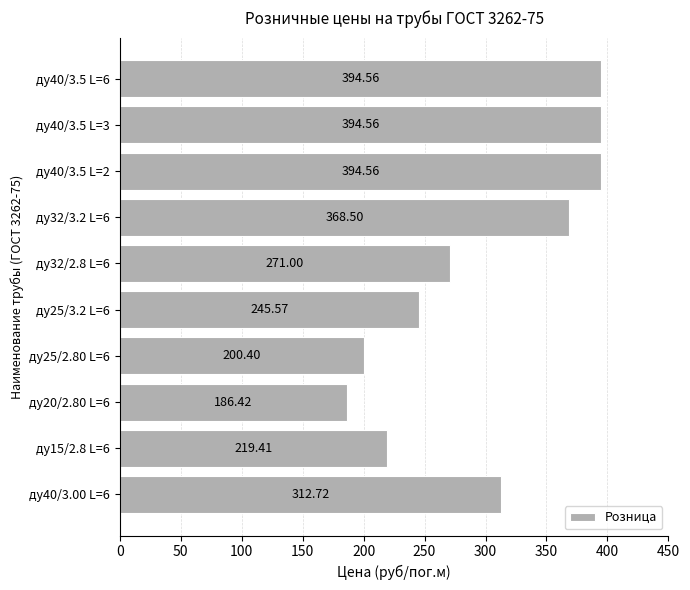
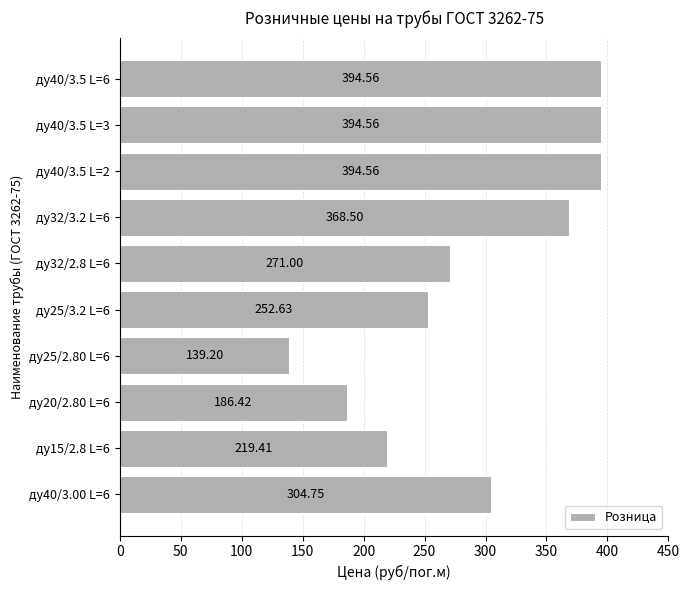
ду25/3.2 L=6: 245.57 -> 252.63
ду25/2.80 L=6: 200.40 -> 139.20
ду40/3.00 L=6: 312.72 -> 304.75
